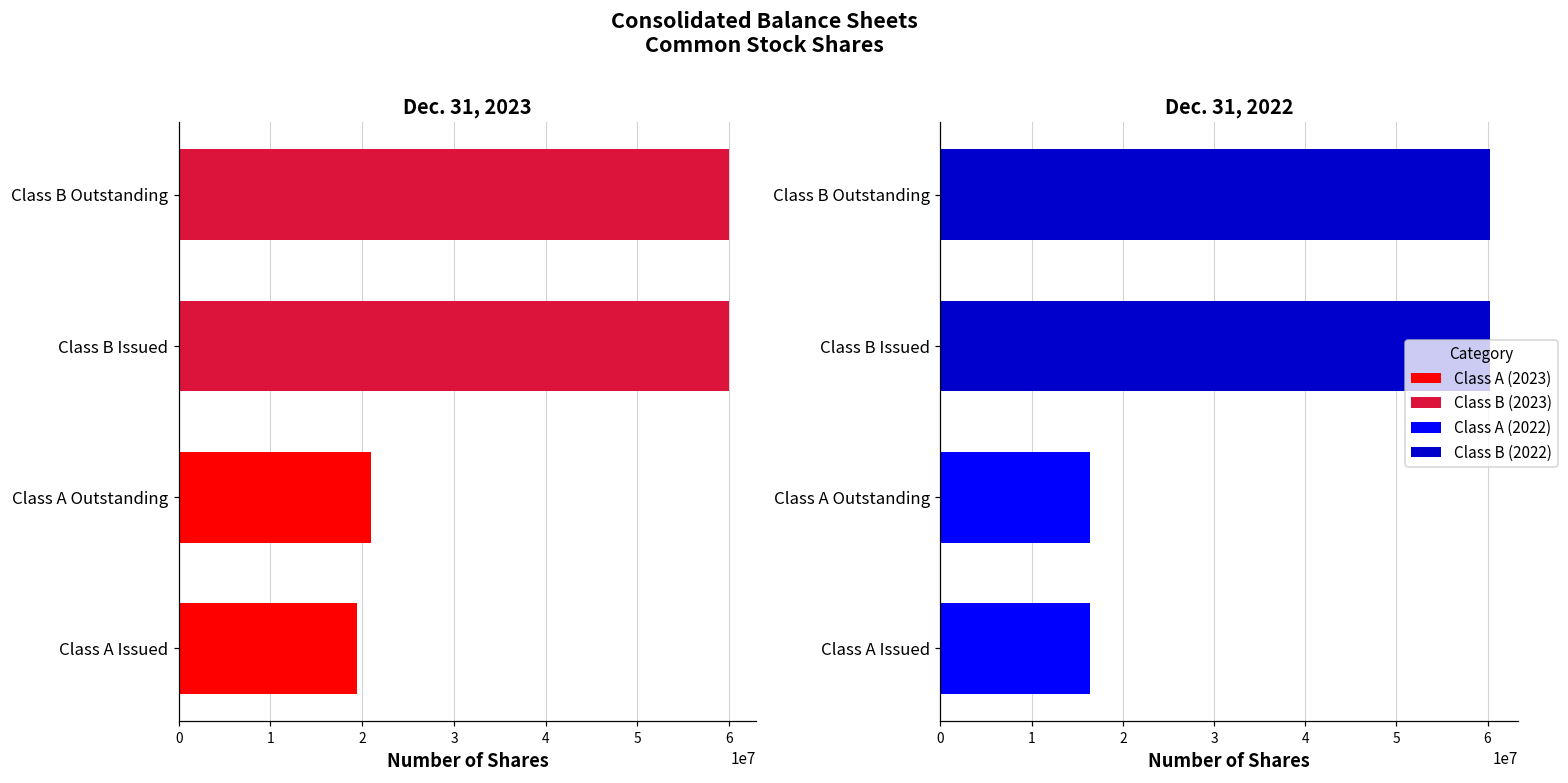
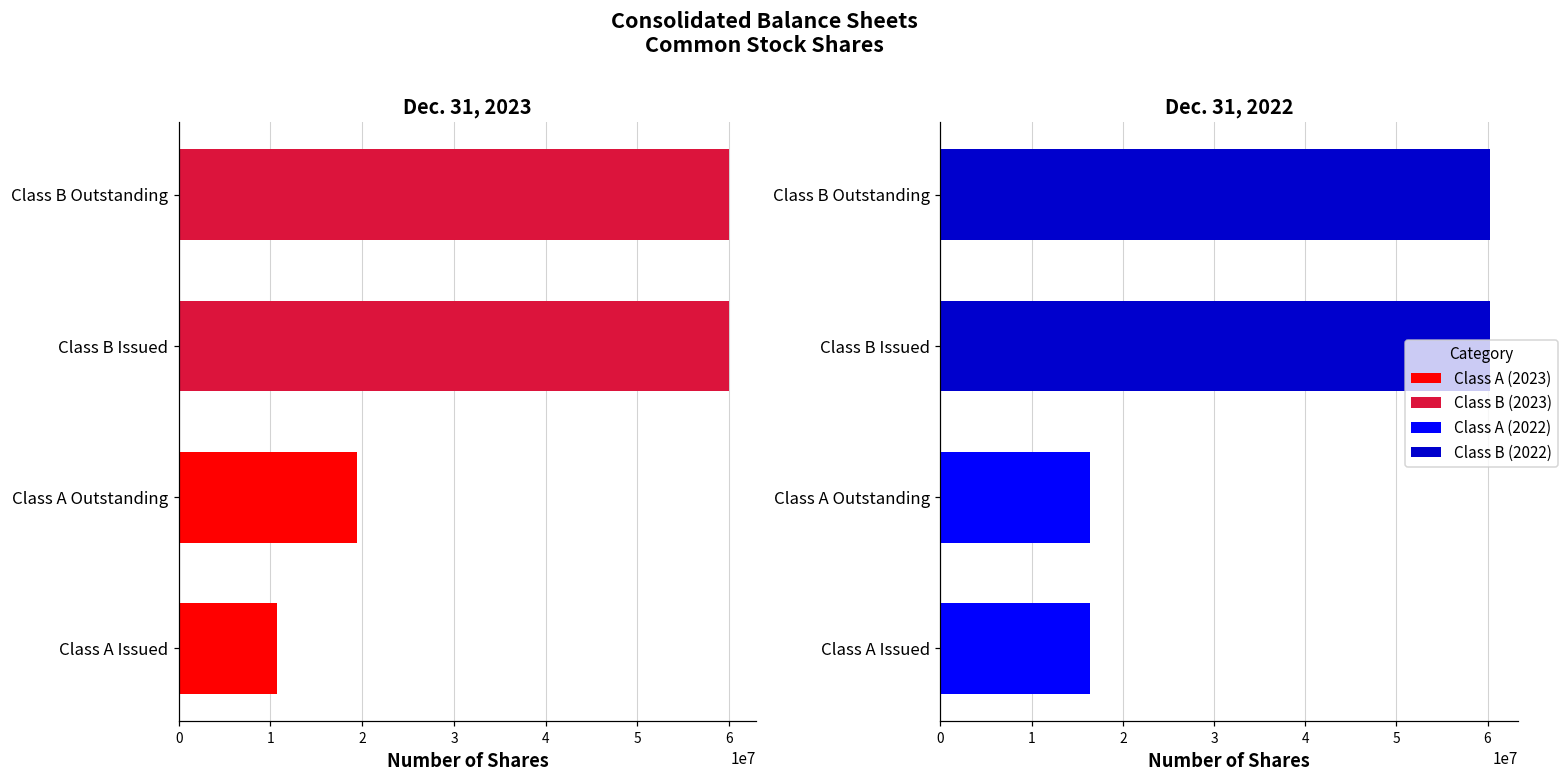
Dec. 31, 2023, Class A Outstanding: 21000000 -> 19000000
Dec. 31, 2023, Class A Issued: 19000000 -> 11000000
